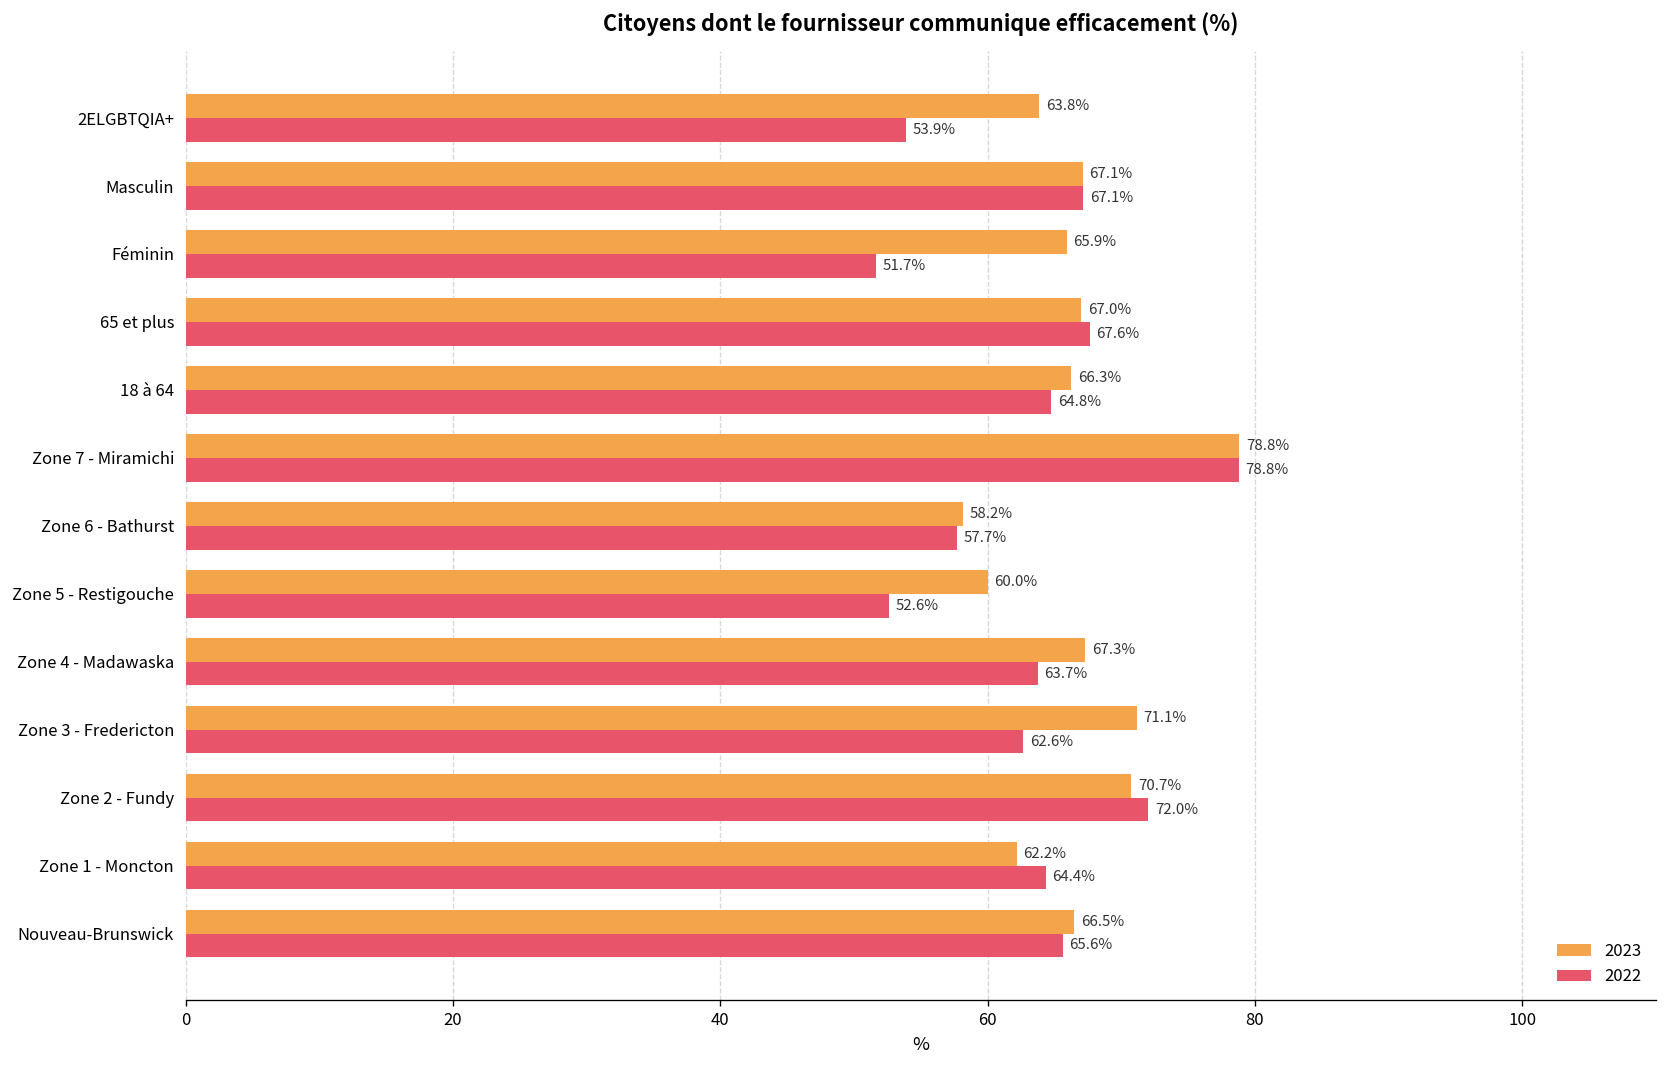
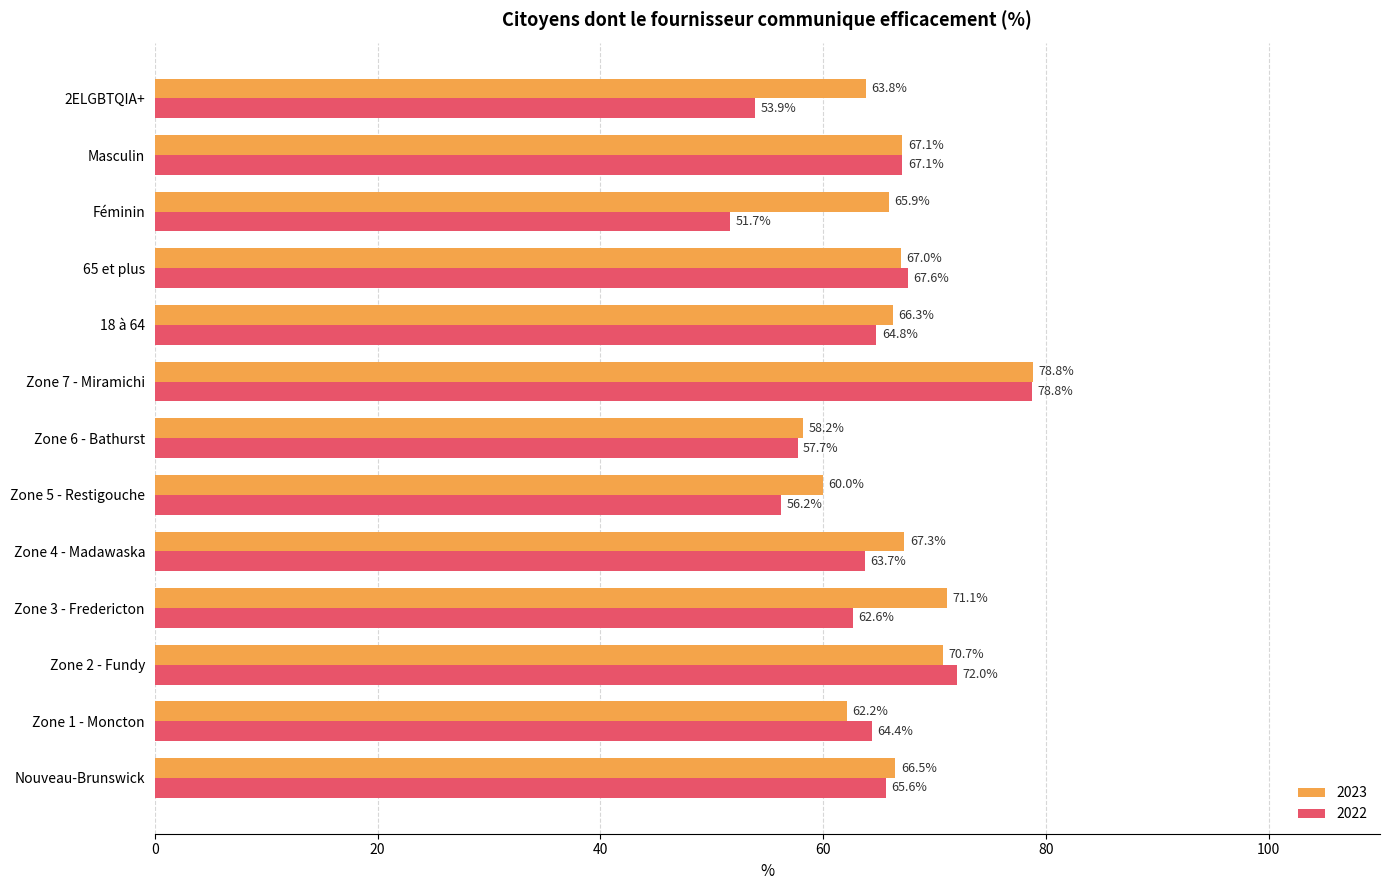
2022, Zone 5 - Restigouche: 52.6% -> 56.2%
